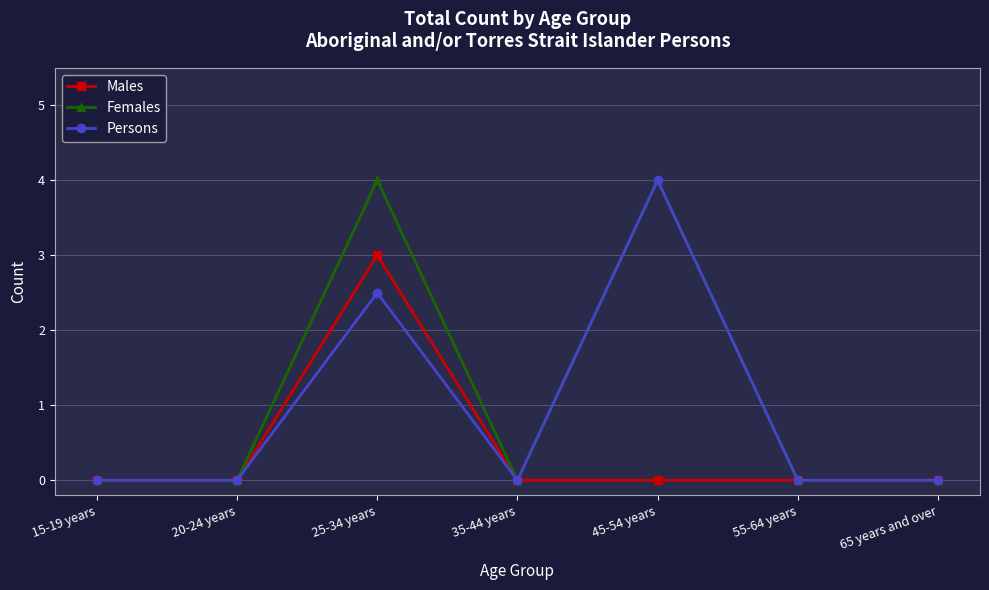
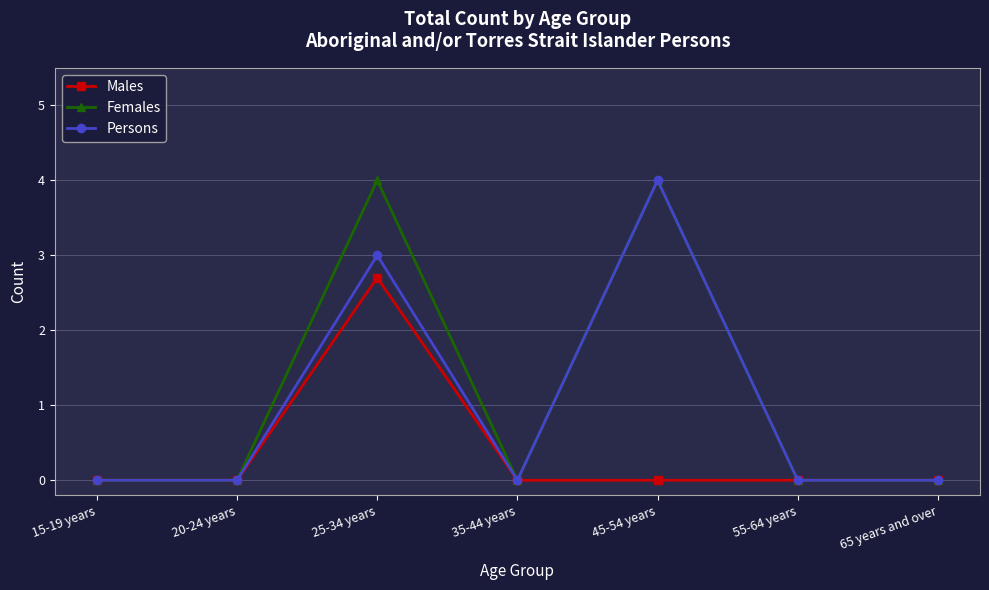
Males, 25-34 years: 3.0 -> 2.7
Persons, 25-34 years: 2.5 -> 3.0
